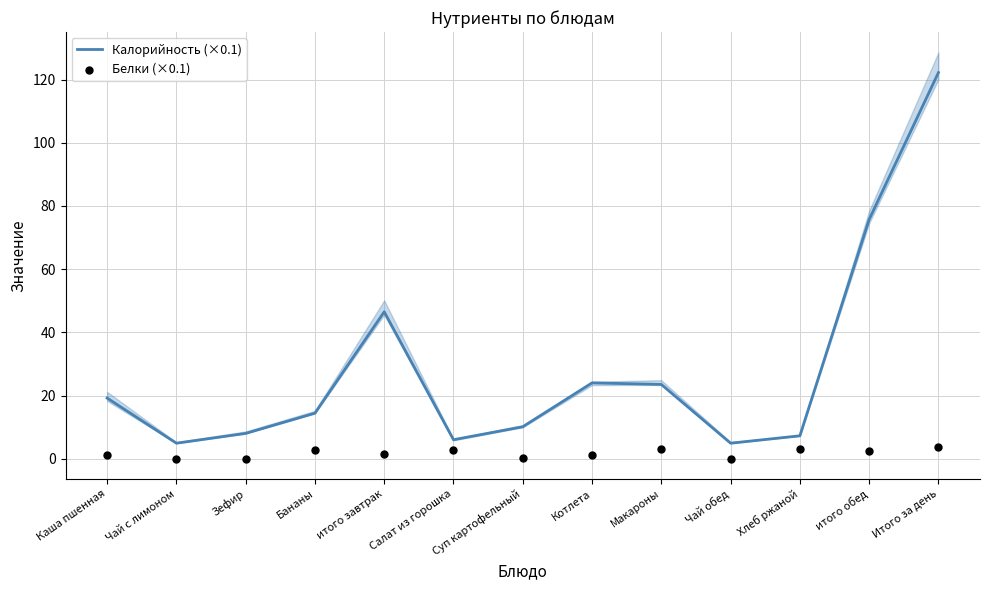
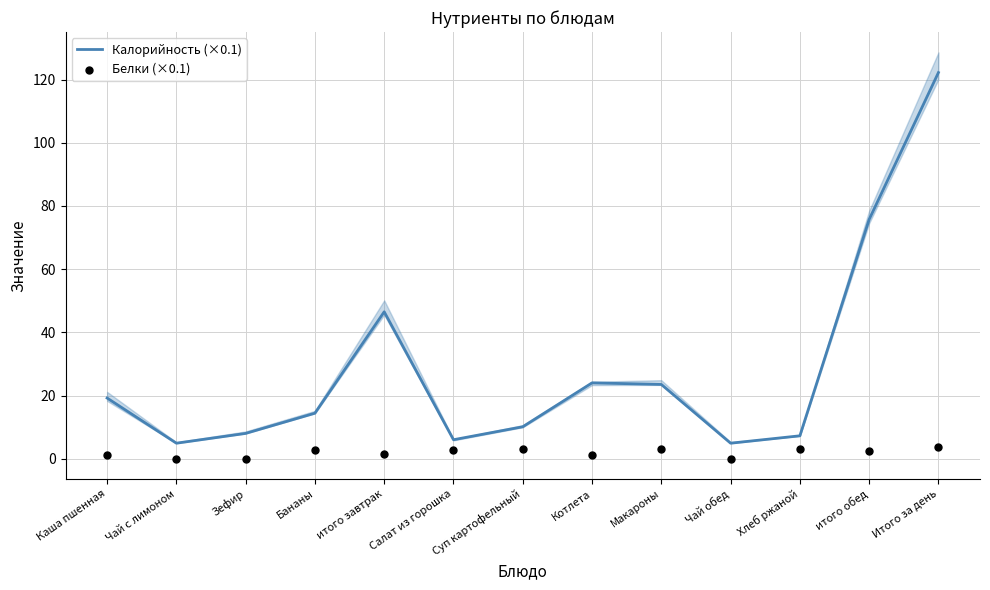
Белки (×0.1), Суп картофельный: 0 -> 3
